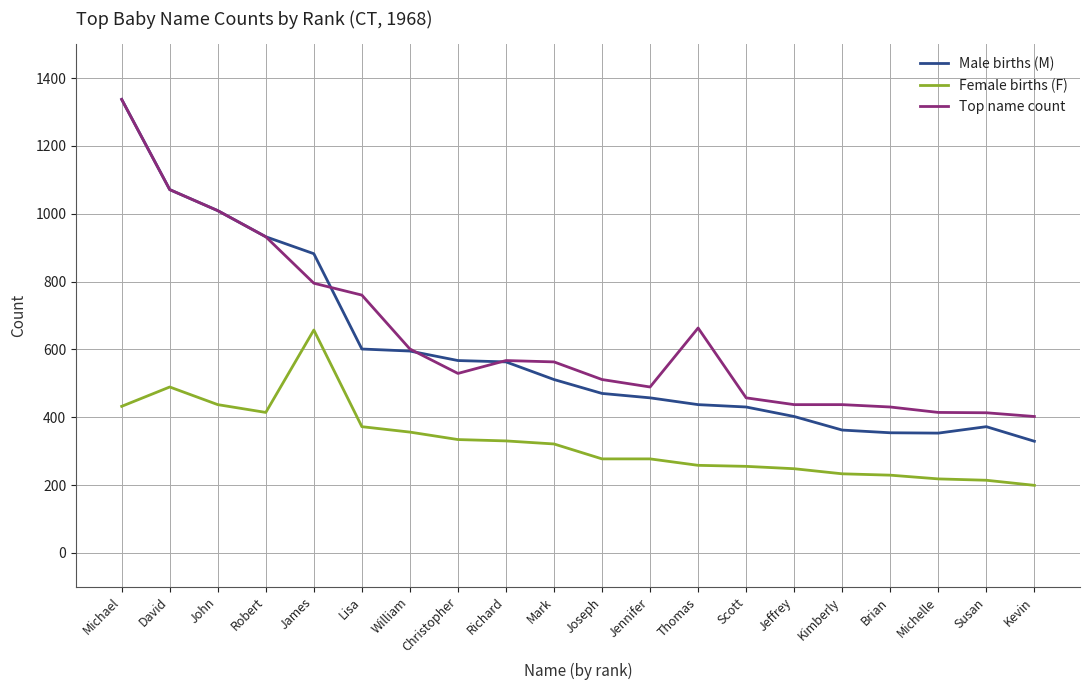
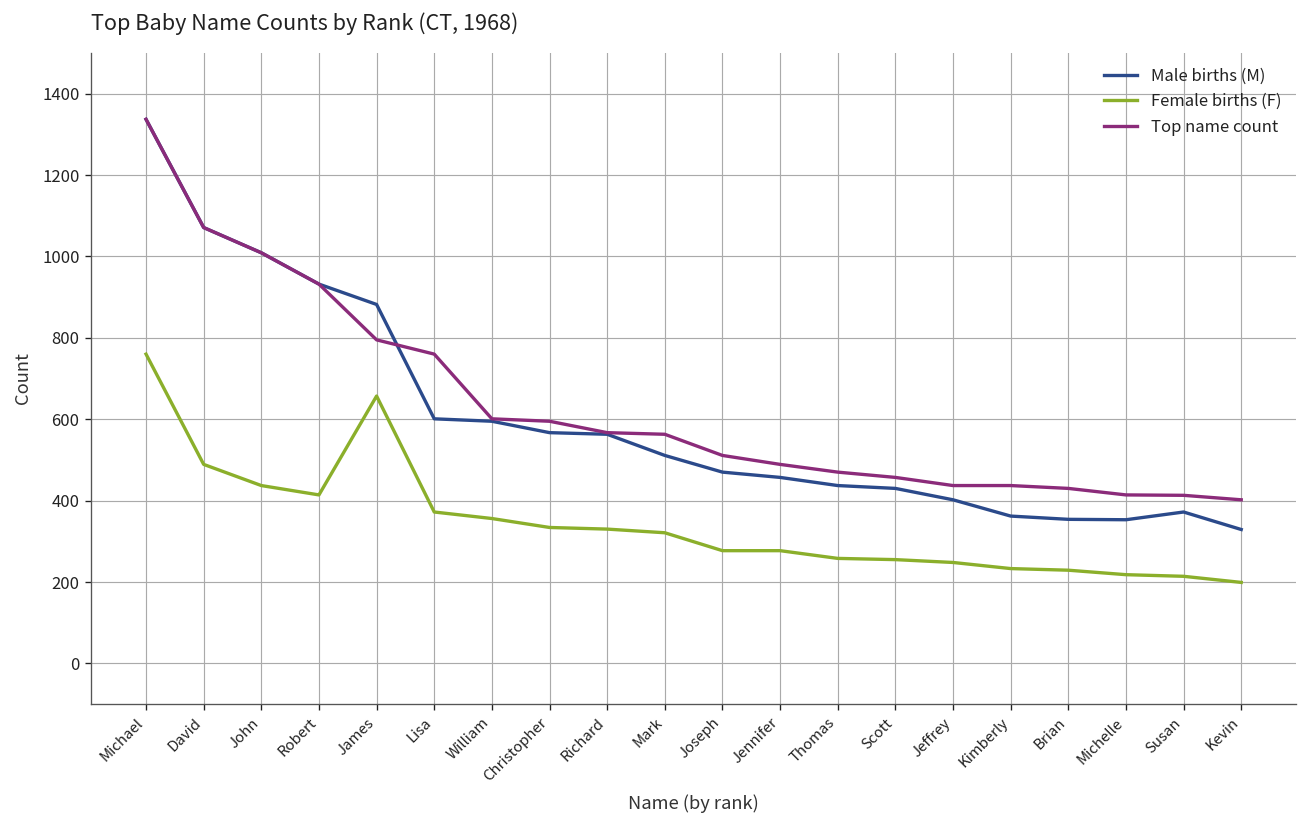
Female births (F), Michael: 430 -> 760
Top name count, Christopher: 530 -> 600
Top name count, Thomas: 660 -> 470
